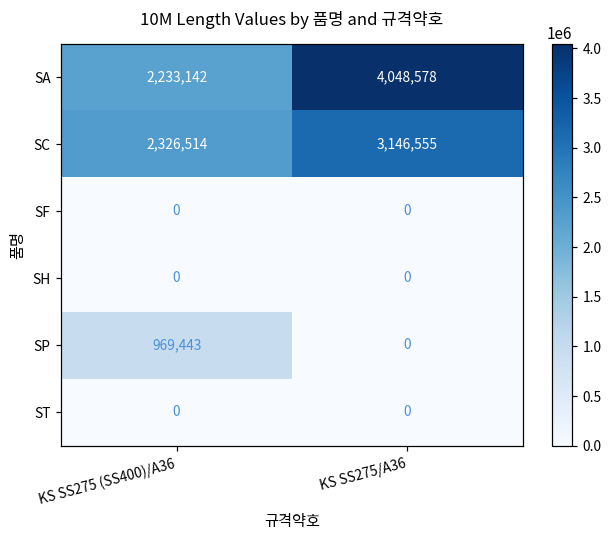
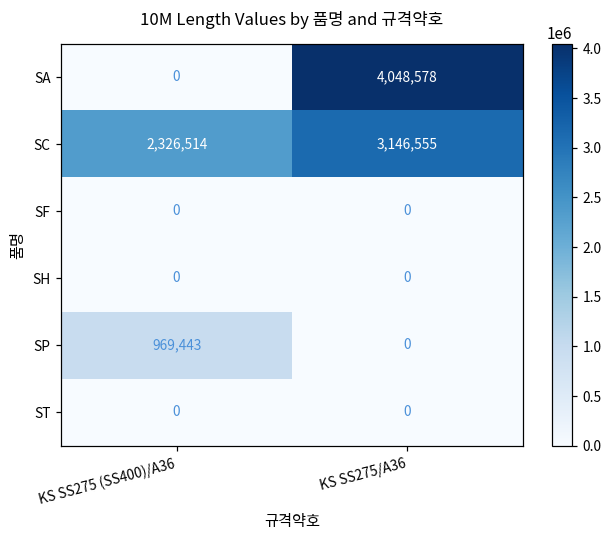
SA, KS SS275 (SS400)/A36: 2,233,142 -> 0
